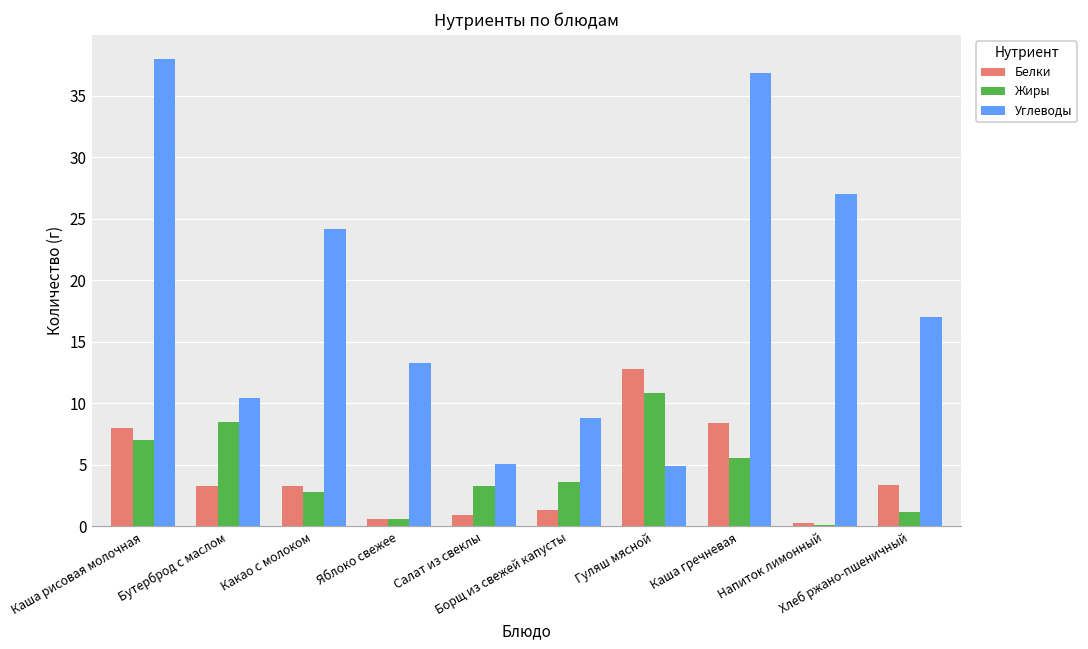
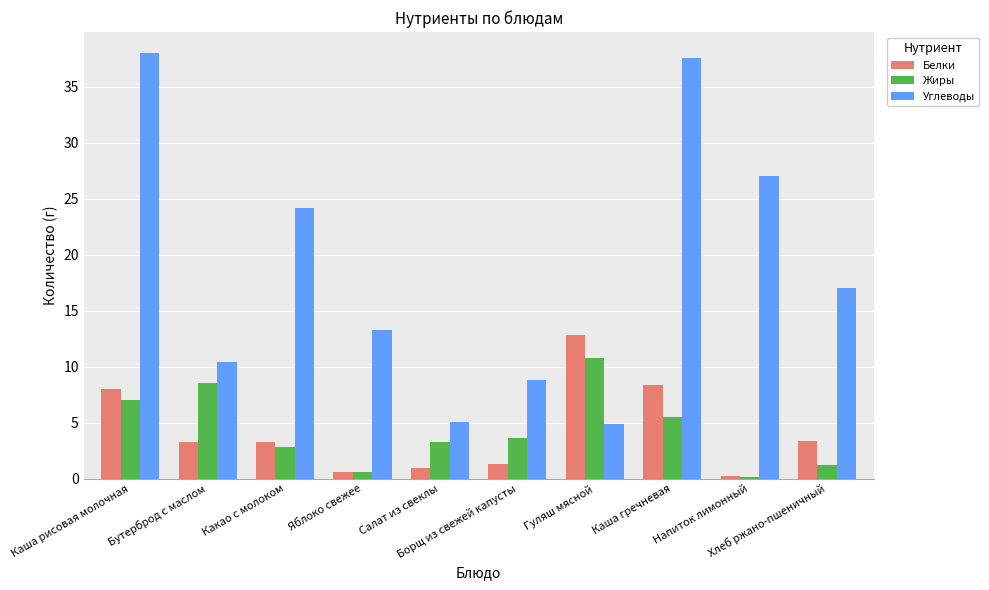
Углеводы, Каша гречневая: 36.8 -> 37.6
